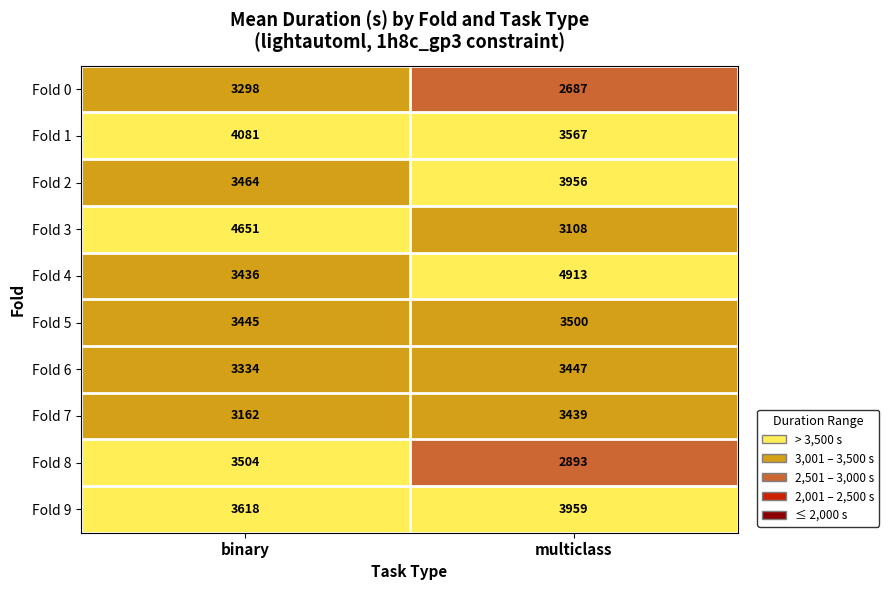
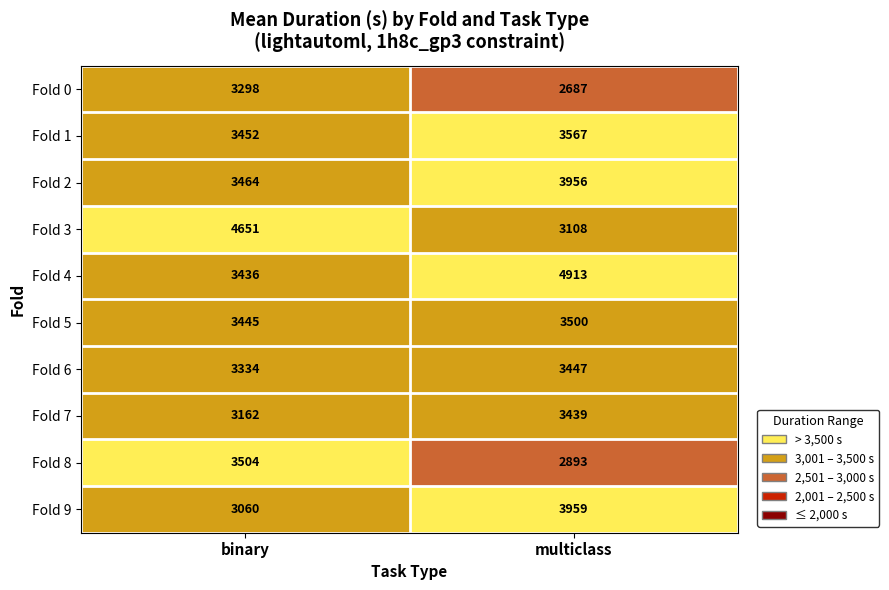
Fold 1, binary: 4081 -> 3452
Fold 9, binary: 3618 -> 3060
